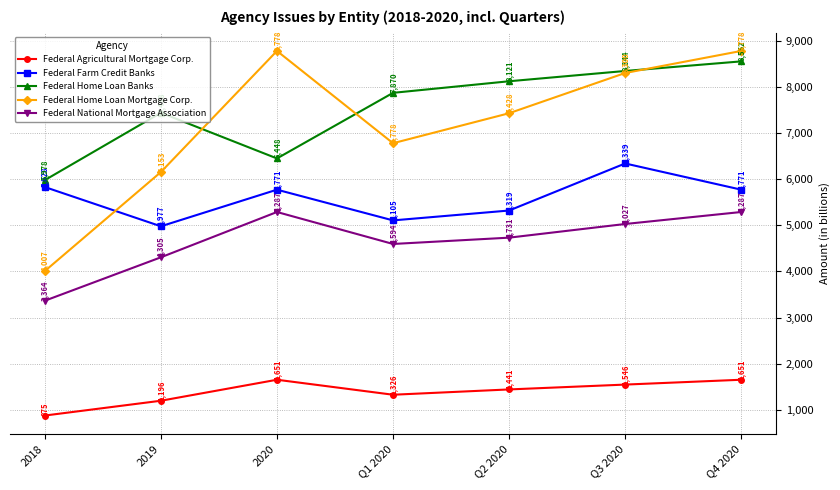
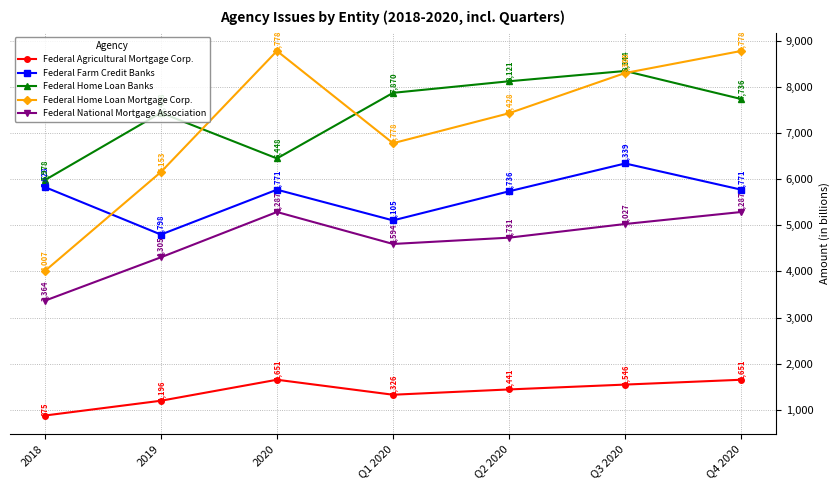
Federal Farm Credit Banks, 2019: 4,977 -> 4,798
Federal Farm Credit Banks, Q2 2020: 5,319 -> 5,736
Federal Home Loan Banks, Q4 2020: 8,552 -> 7,736
